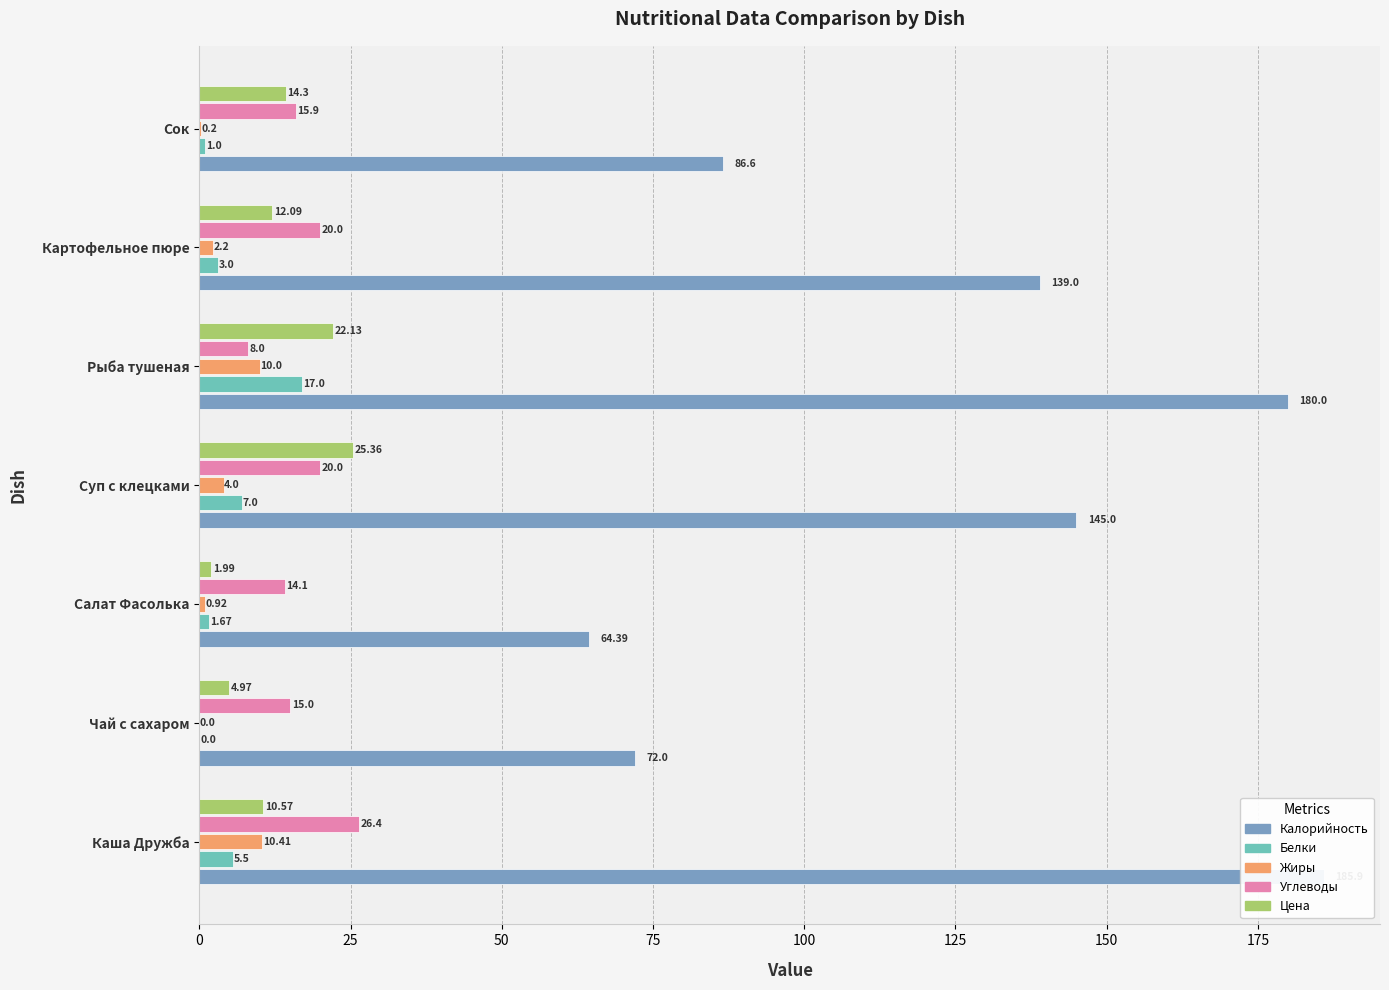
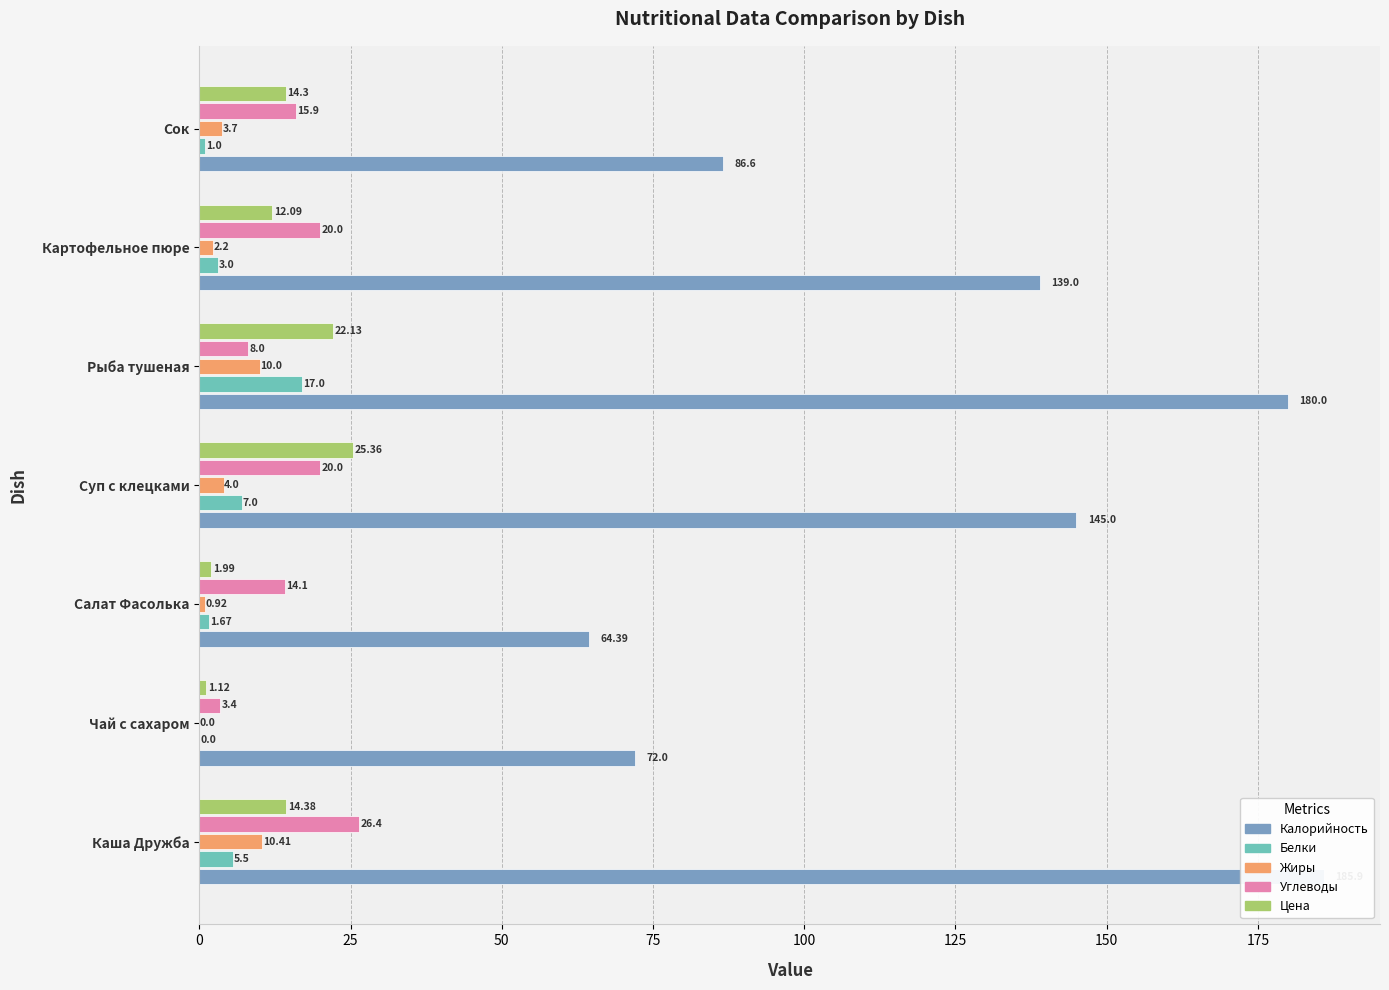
Жиры, Сок: 0.2 -> 3.7
Цена, Чай с сахаром: 4.97 -> 1.12
Углеводы, Чай с сахаром: 15.0 -> 3.4
Цена, Каша Дружба: 10.57 -> 14.38
